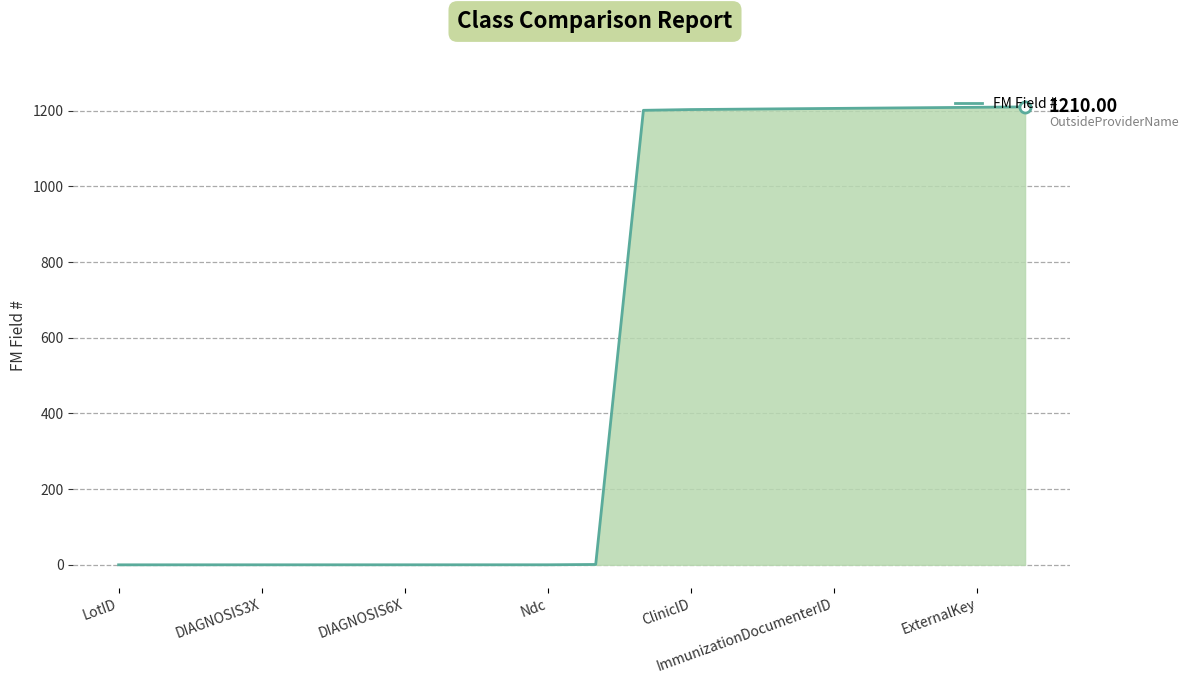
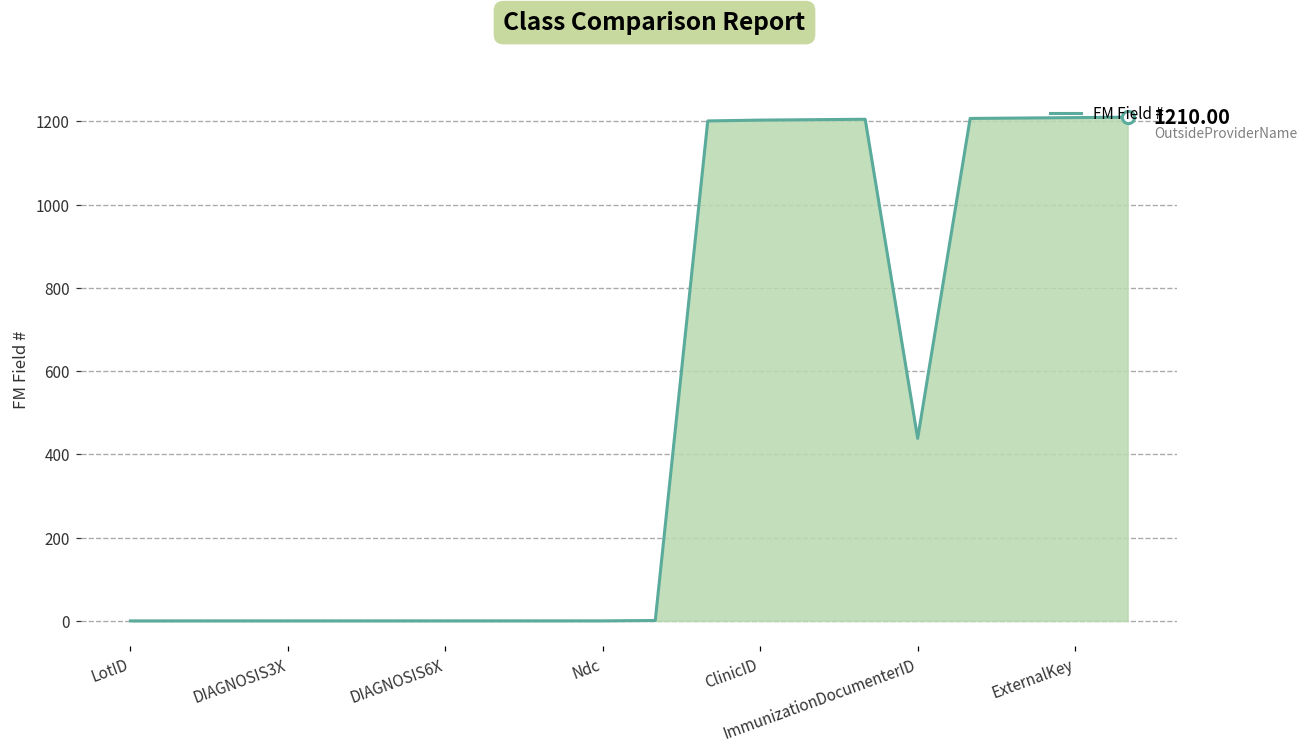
FM Field #, ImmunizationDocumenterID: 1210 -> 440
